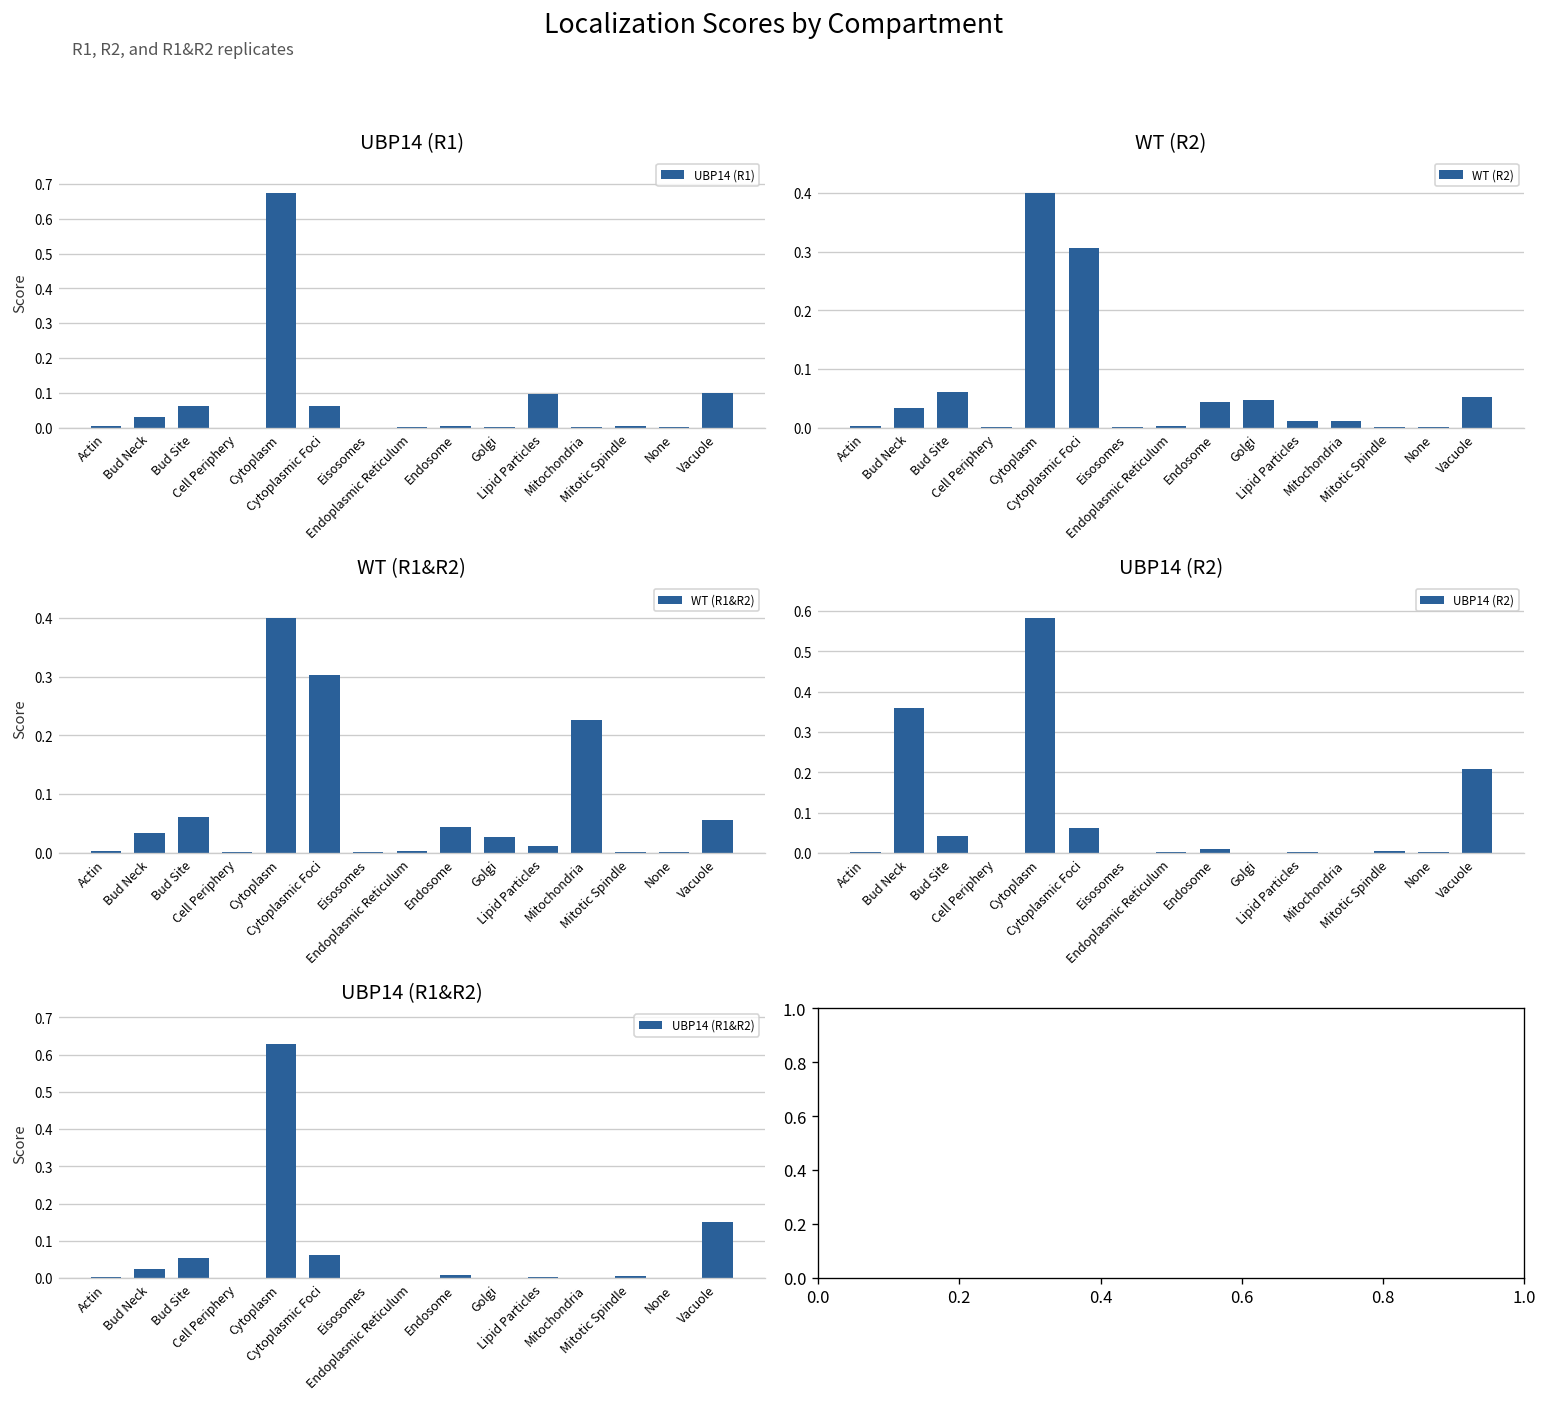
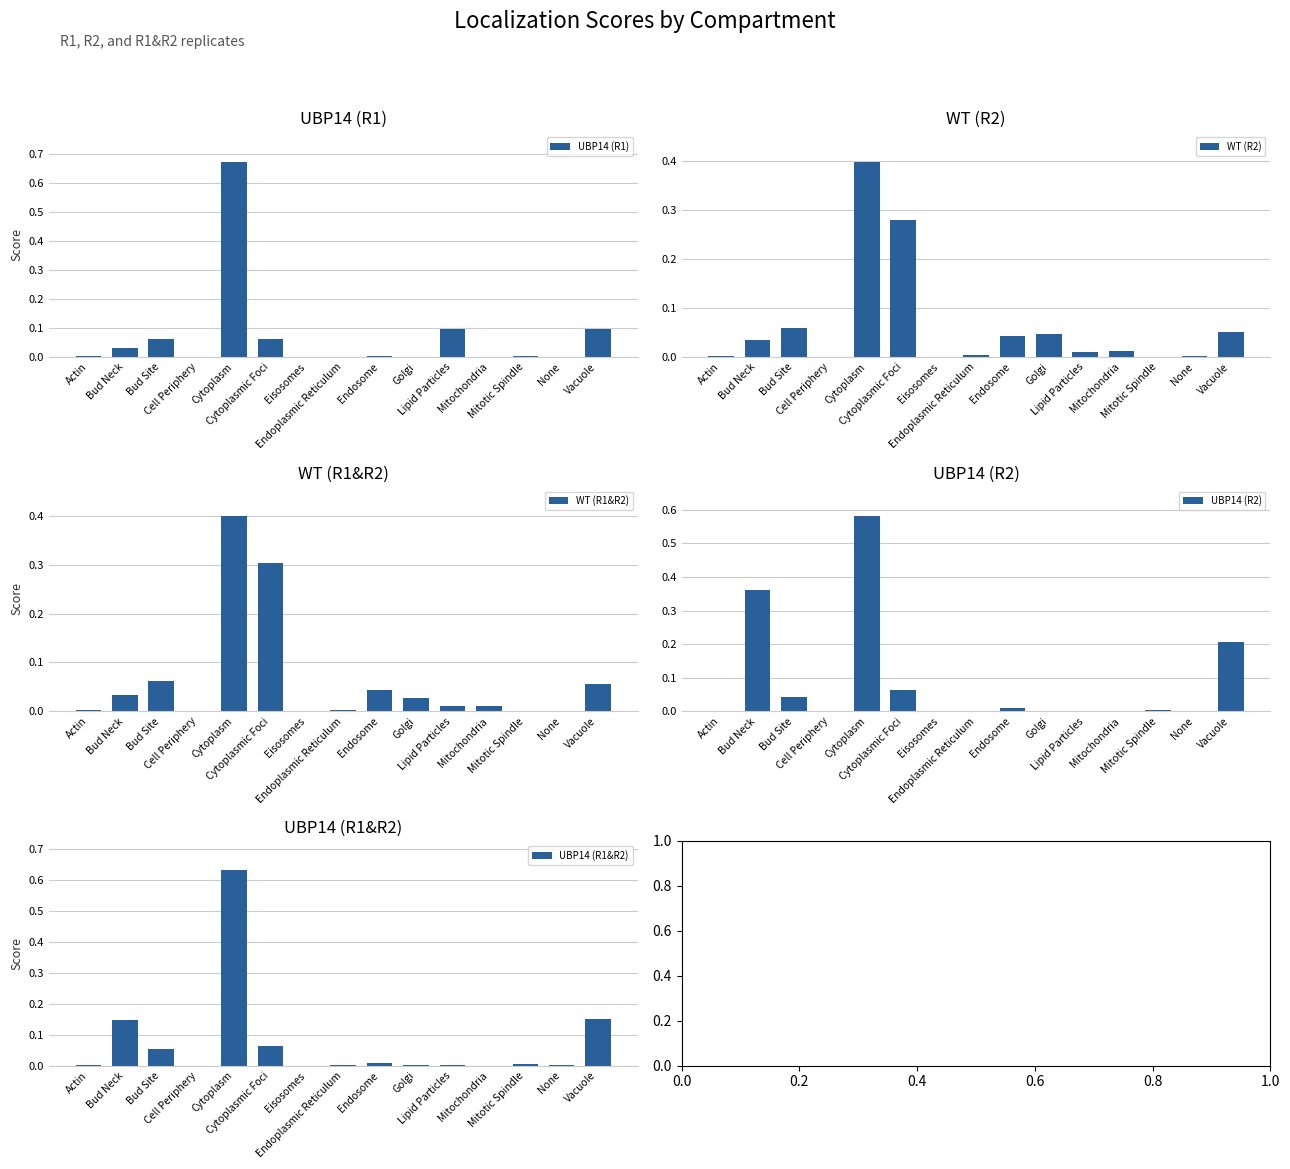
WT (R2), Cytoplasmic Foci: 0.31 -> 0.28
WT (R1&R2), Mitochondria: 0.23 -> 0.01
UBP14 (R1&R2), Bud Neck: 0.03 -> 0.15
